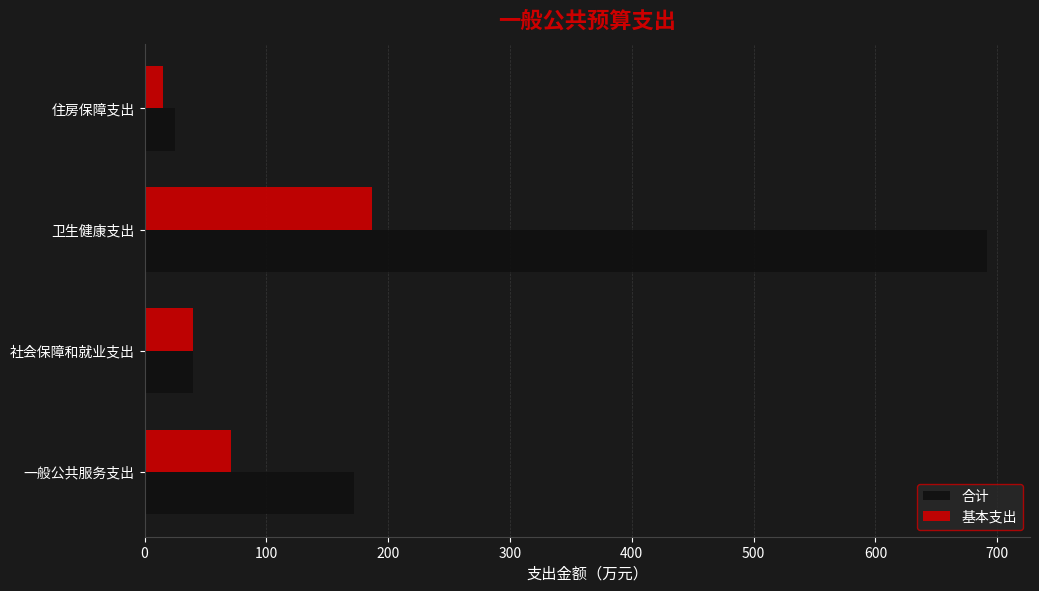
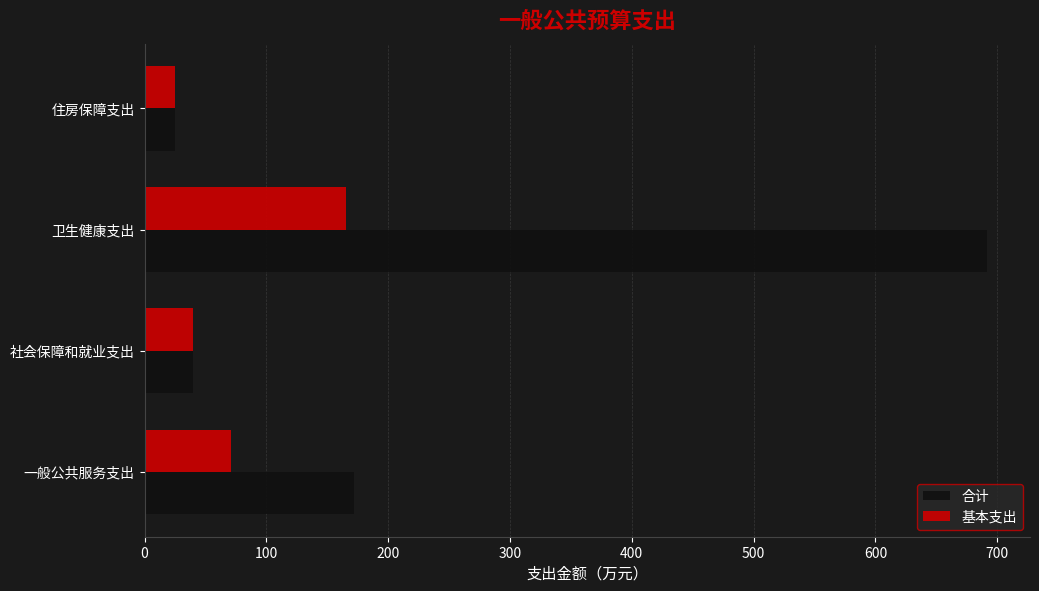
基本支出, 住房保障支出: 15 -> 25
基本支出, 卫生健康支出: 187 -> 166
